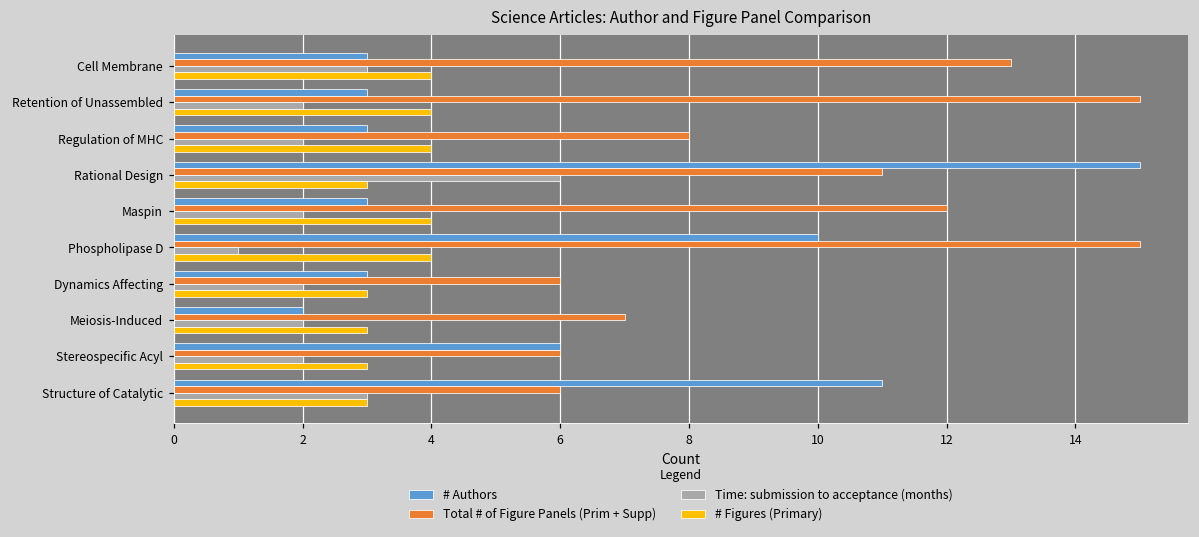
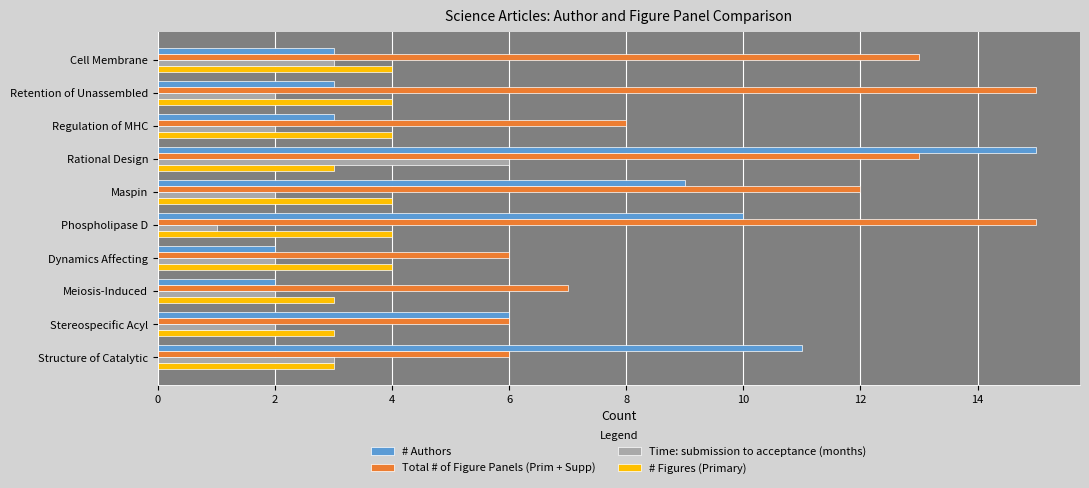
Total # of Figure Panels (Prim + Supp), Rational Design: 11 -> 13
# Authors, Maspin: 3 -> 9
# Authors, Dynamics Affecting: 3 -> 2
# Figures (Primary), Dynamics Affecting: 3 -> 4
